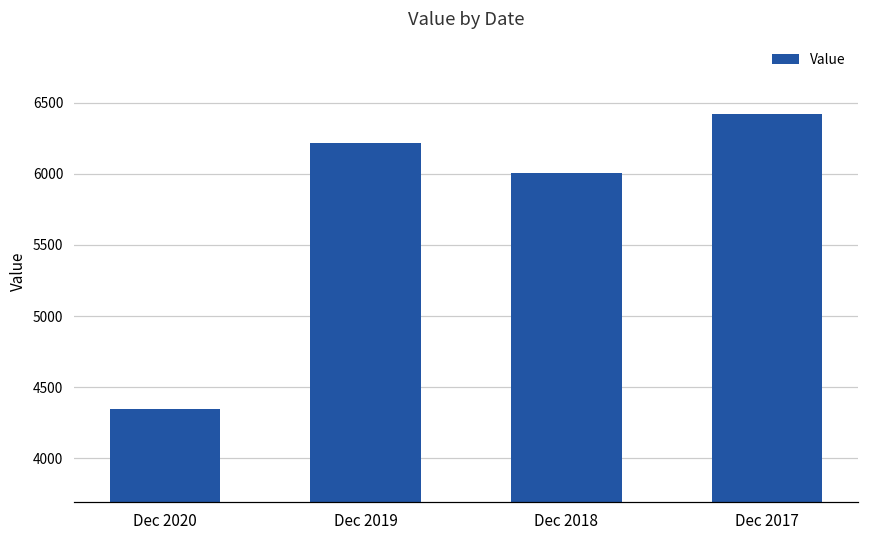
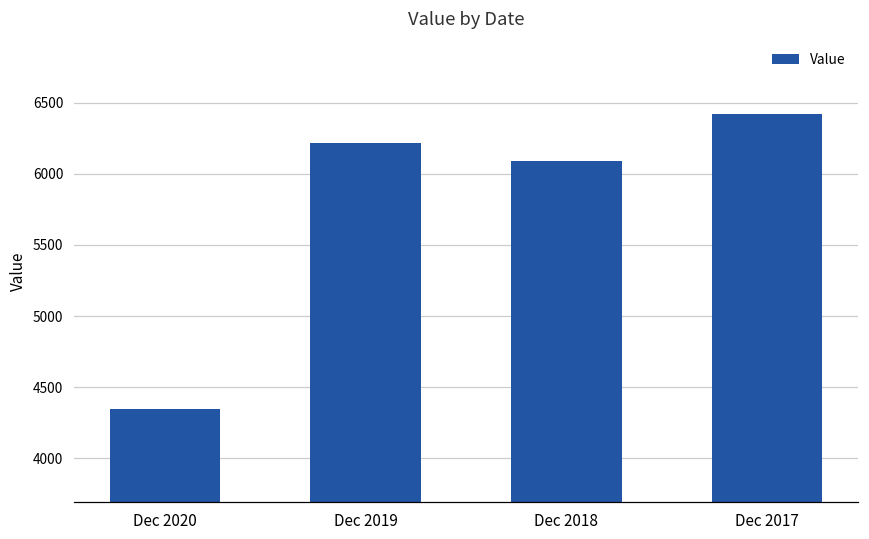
Dec 2018: 6010 -> 6090
